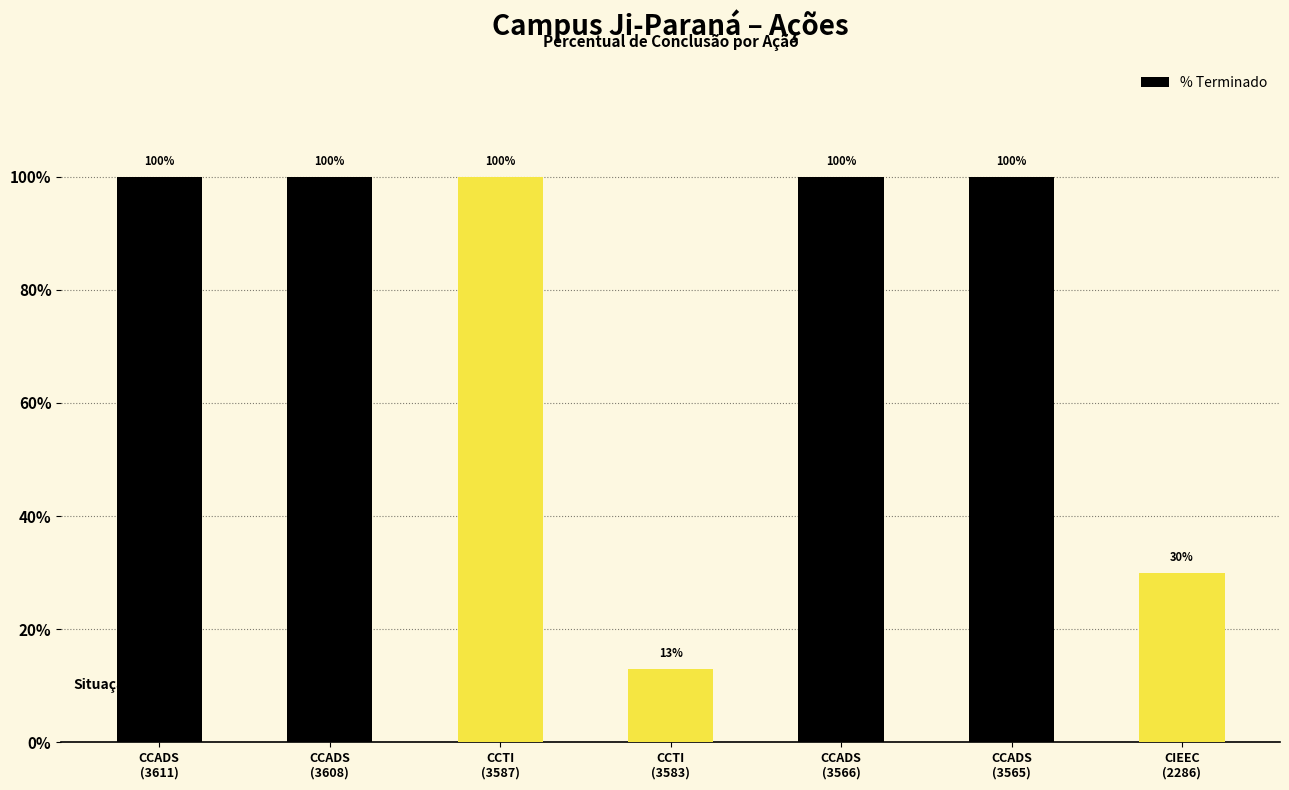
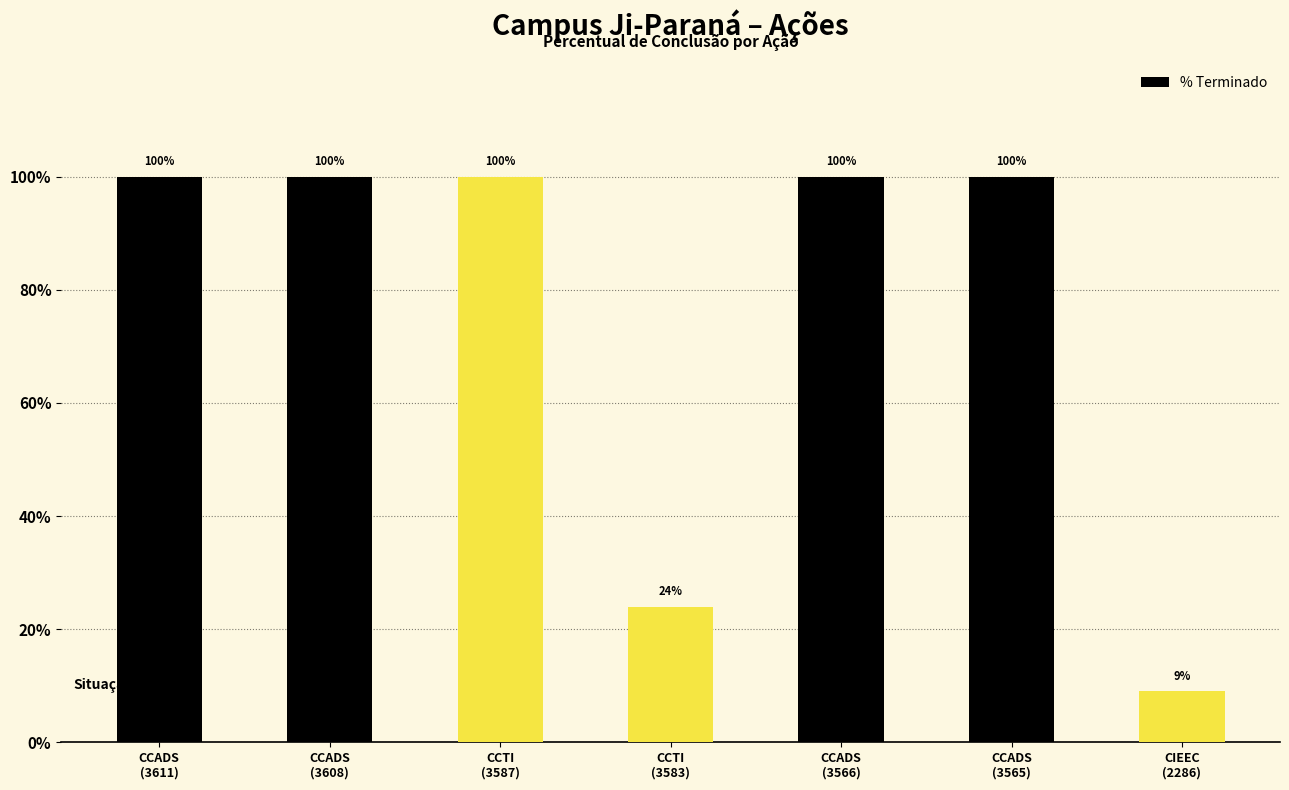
CCTI (3583): 13% -> 24%
CIEEC (2286): 30% -> 9%
